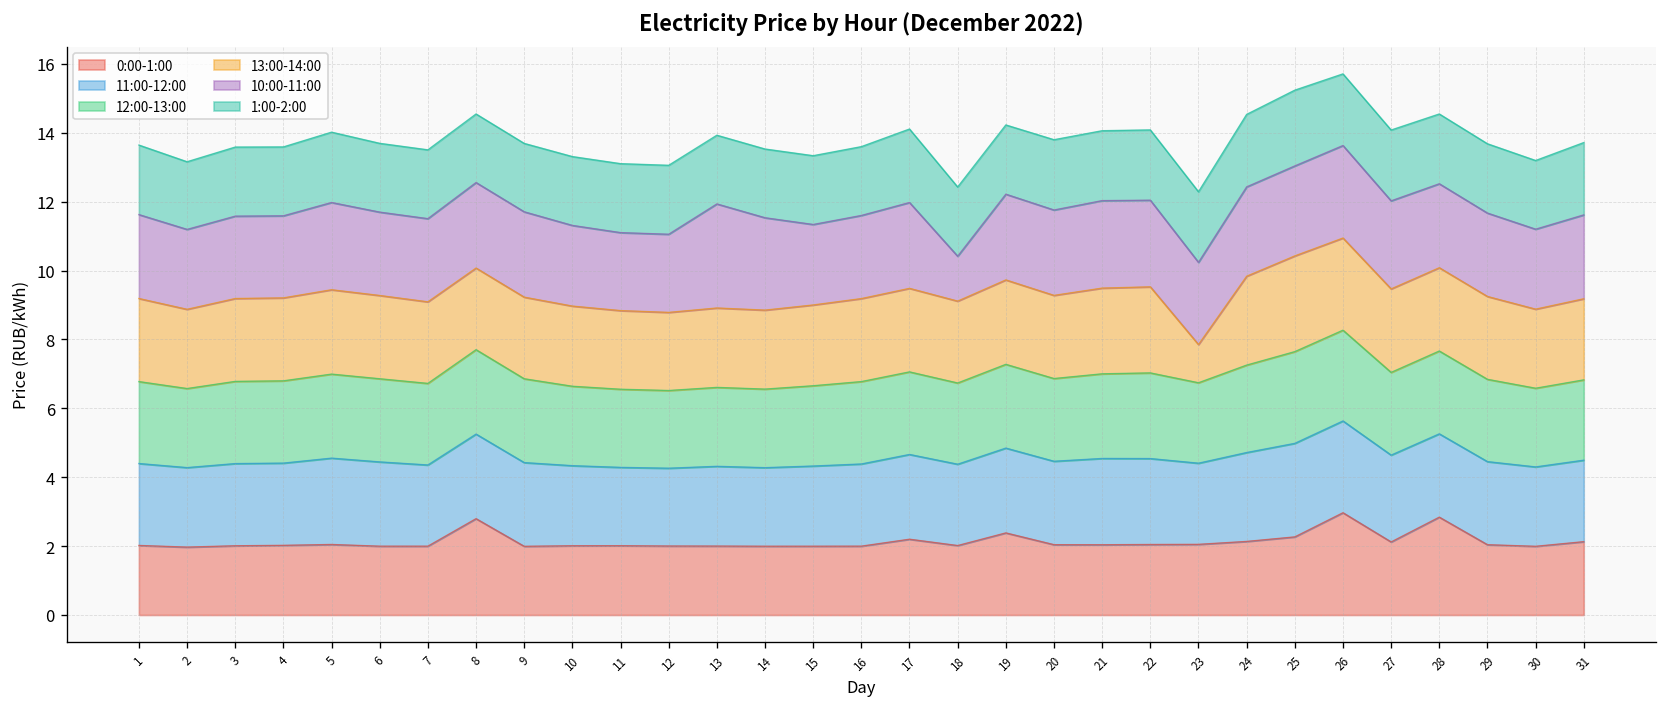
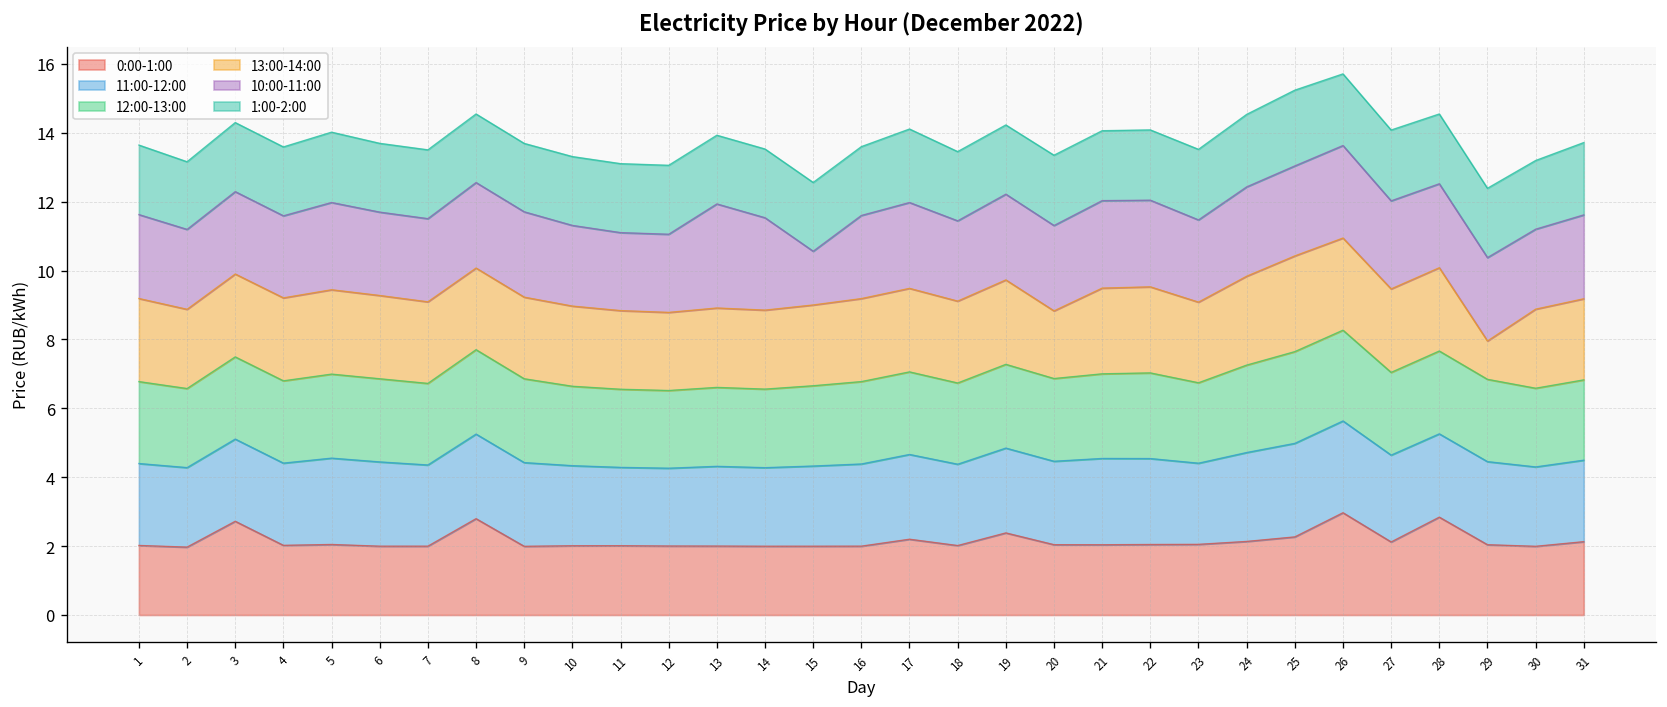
0:00-1:00, 3: 2.0 -> 2.7
10:00-11:00, 15: 2.3 -> 1.6
10:00-11:00, 18: 1.3 -> 2.3
13:00-14:00, 20: 2.4 -> 2.0
13:00-14:00, 23: 1.1 -> 2.3
13:00-14:00, 29: 2.4 -> 1.1
